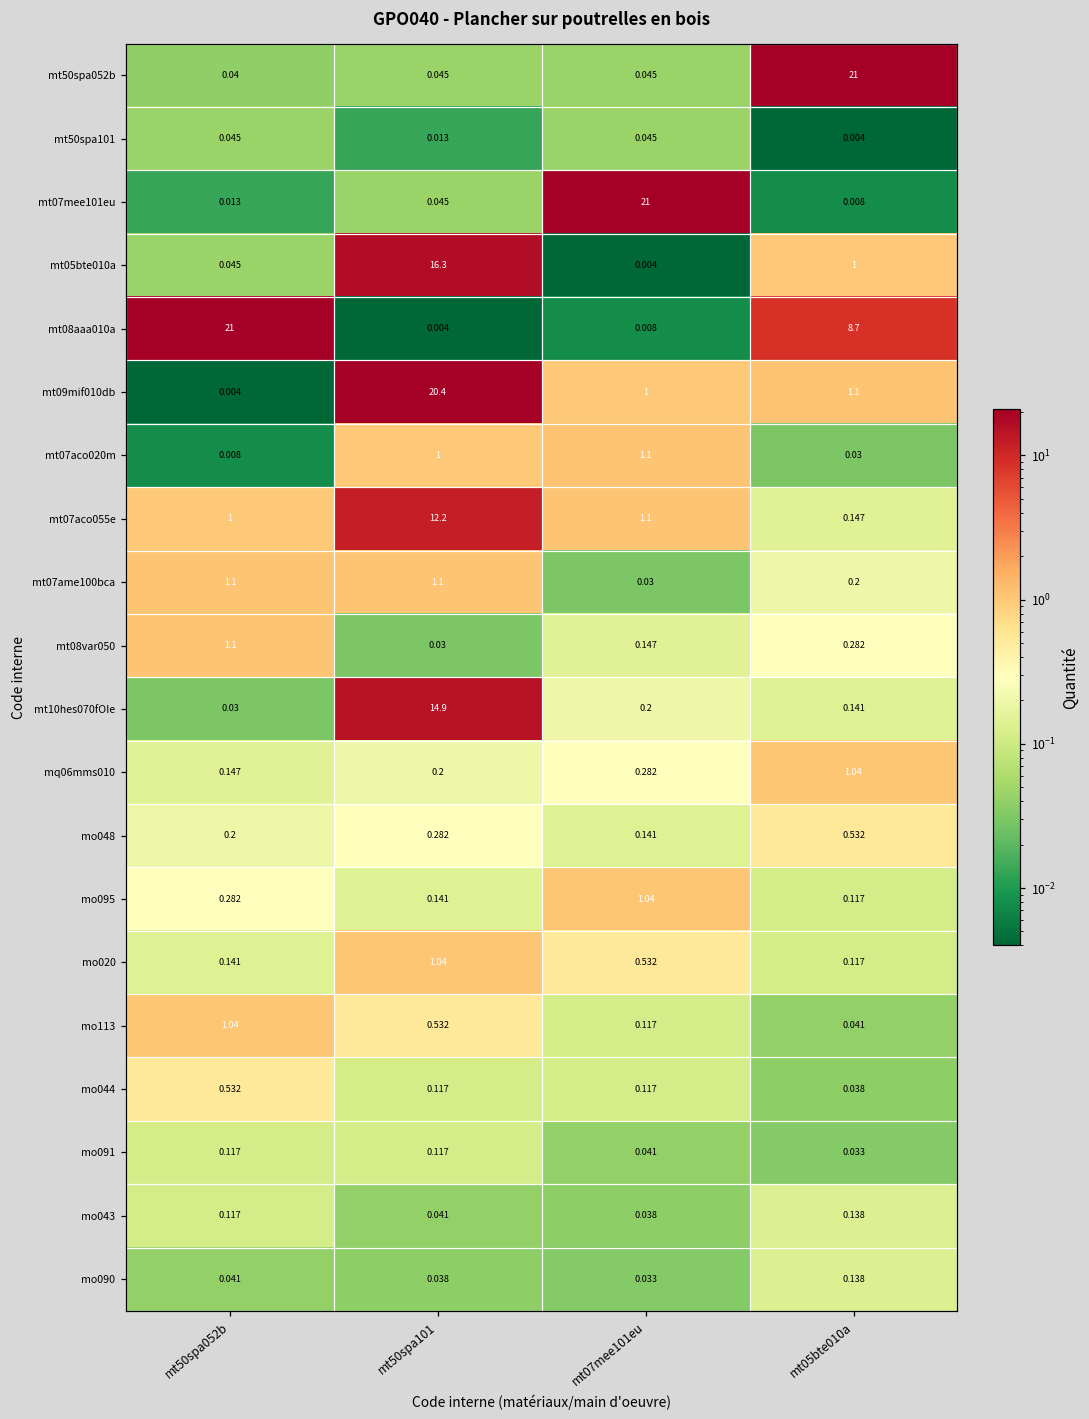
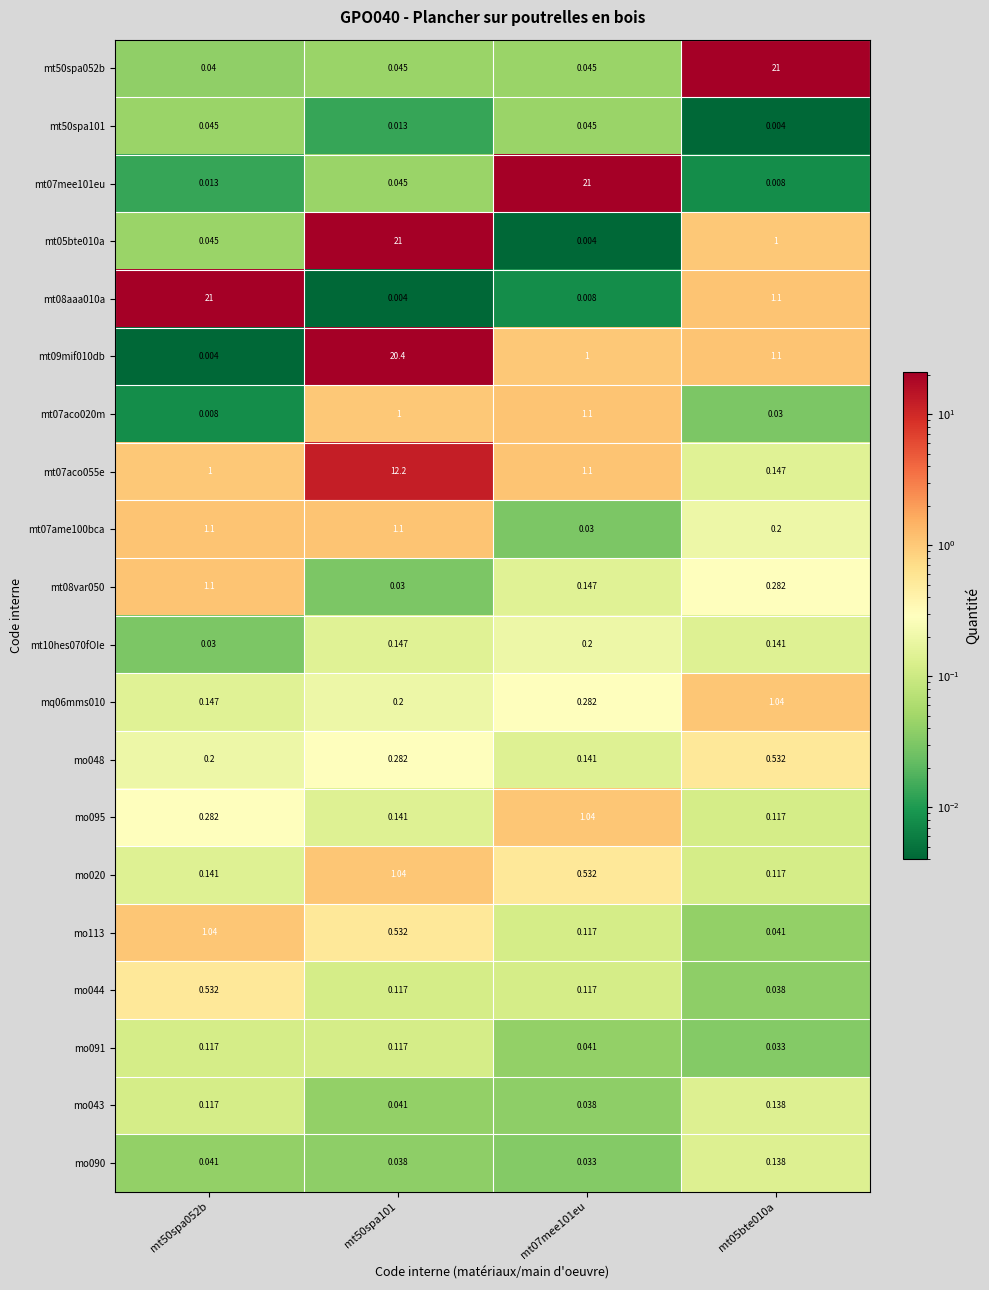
mt05bte010a, mt50spa101: 16.3 -> 21
mt08aaa010a, mt05bte010a: 8.7 -> 1.1
mt10hes070fOIe, mt50spa101: 14.9 -> 0.147
